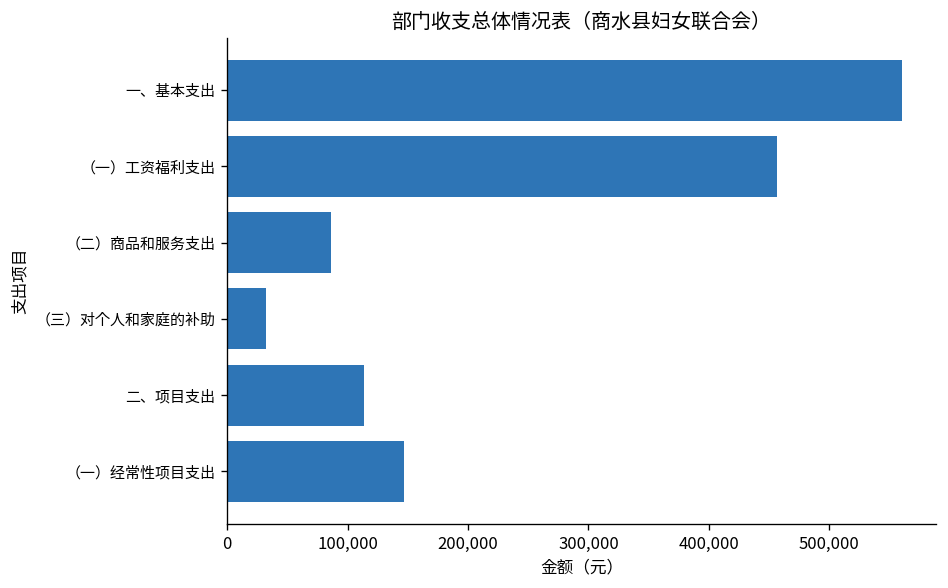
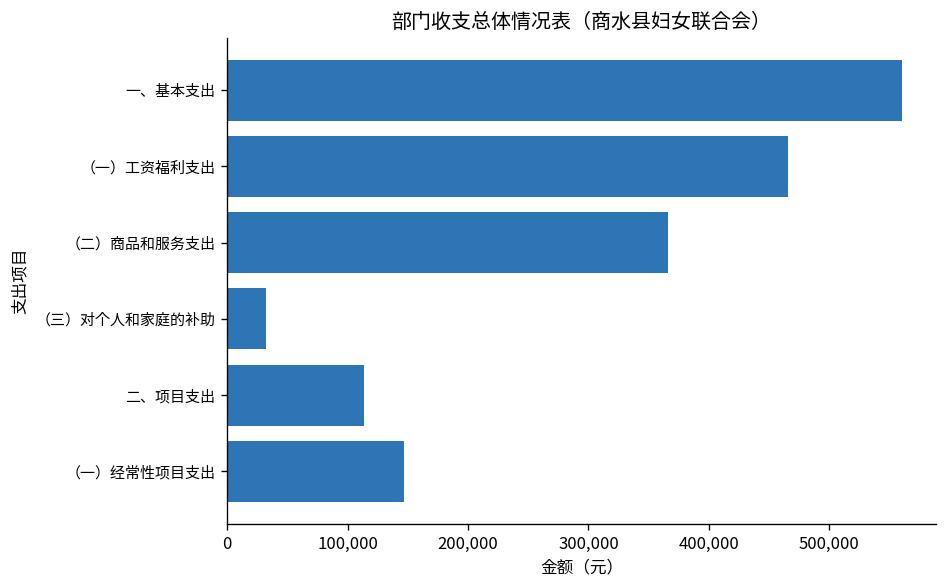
（一）工资福利支出: 457,000 -> 466,000
（二）商品和服务支出: 86,000 -> 367,000
